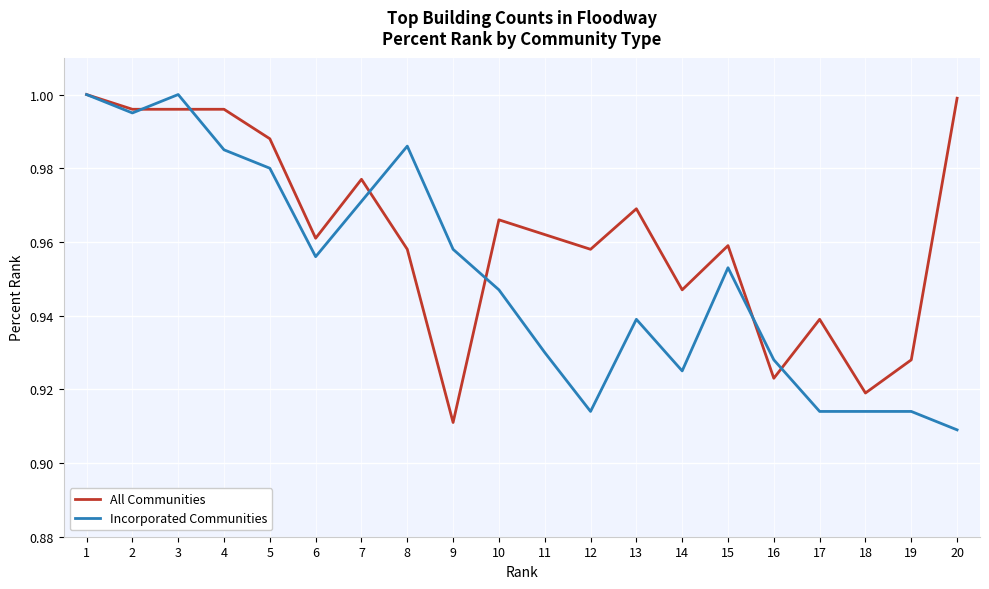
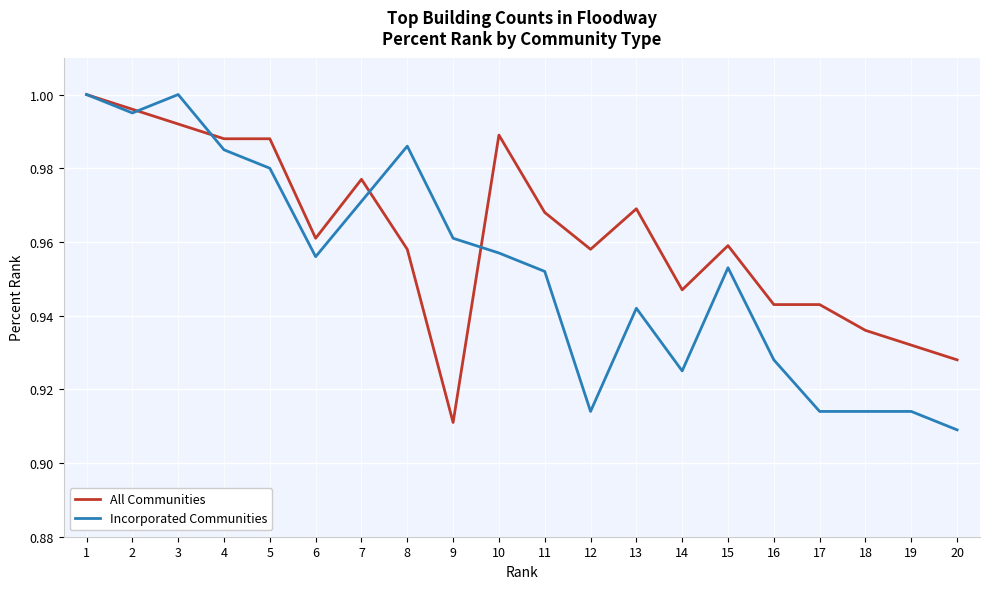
All Communities, 3: 0.996 -> 0.992
All Communities, 4: 0.996 -> 0.988
Incorporated Communities, 9: 0.958 -> 0.961
All Communities, 10: 0.966 -> 0.989
Incorporated Communities, 10: 0.947 -> 0.957
All Communities, 11: 0.962 -> 0.968
Incorporated Communities, 11: 0.930 -> 0.952
Incorporated Communities, 13: 0.939 -> 0.942
All Communities, 16: 0.923 -> 0.943
All Communities, 17: 0.939 -> 0.943
All Communities, 18: 0.919 -> 0.936
All Communities, 19: 0.928 -> 0.932
All Communities, 20: 0.999 -> 0.928
